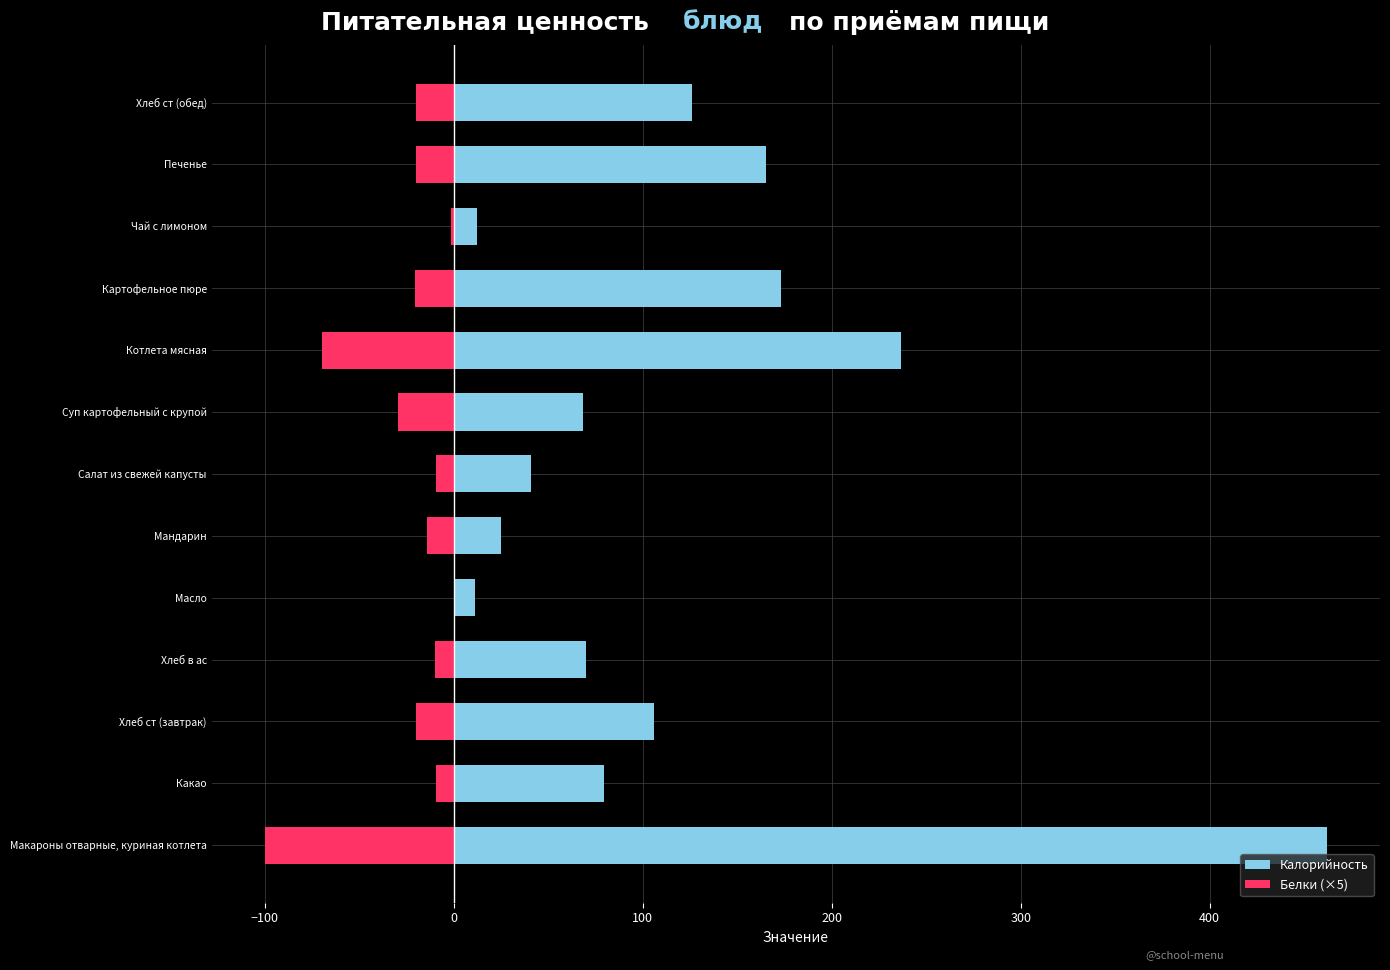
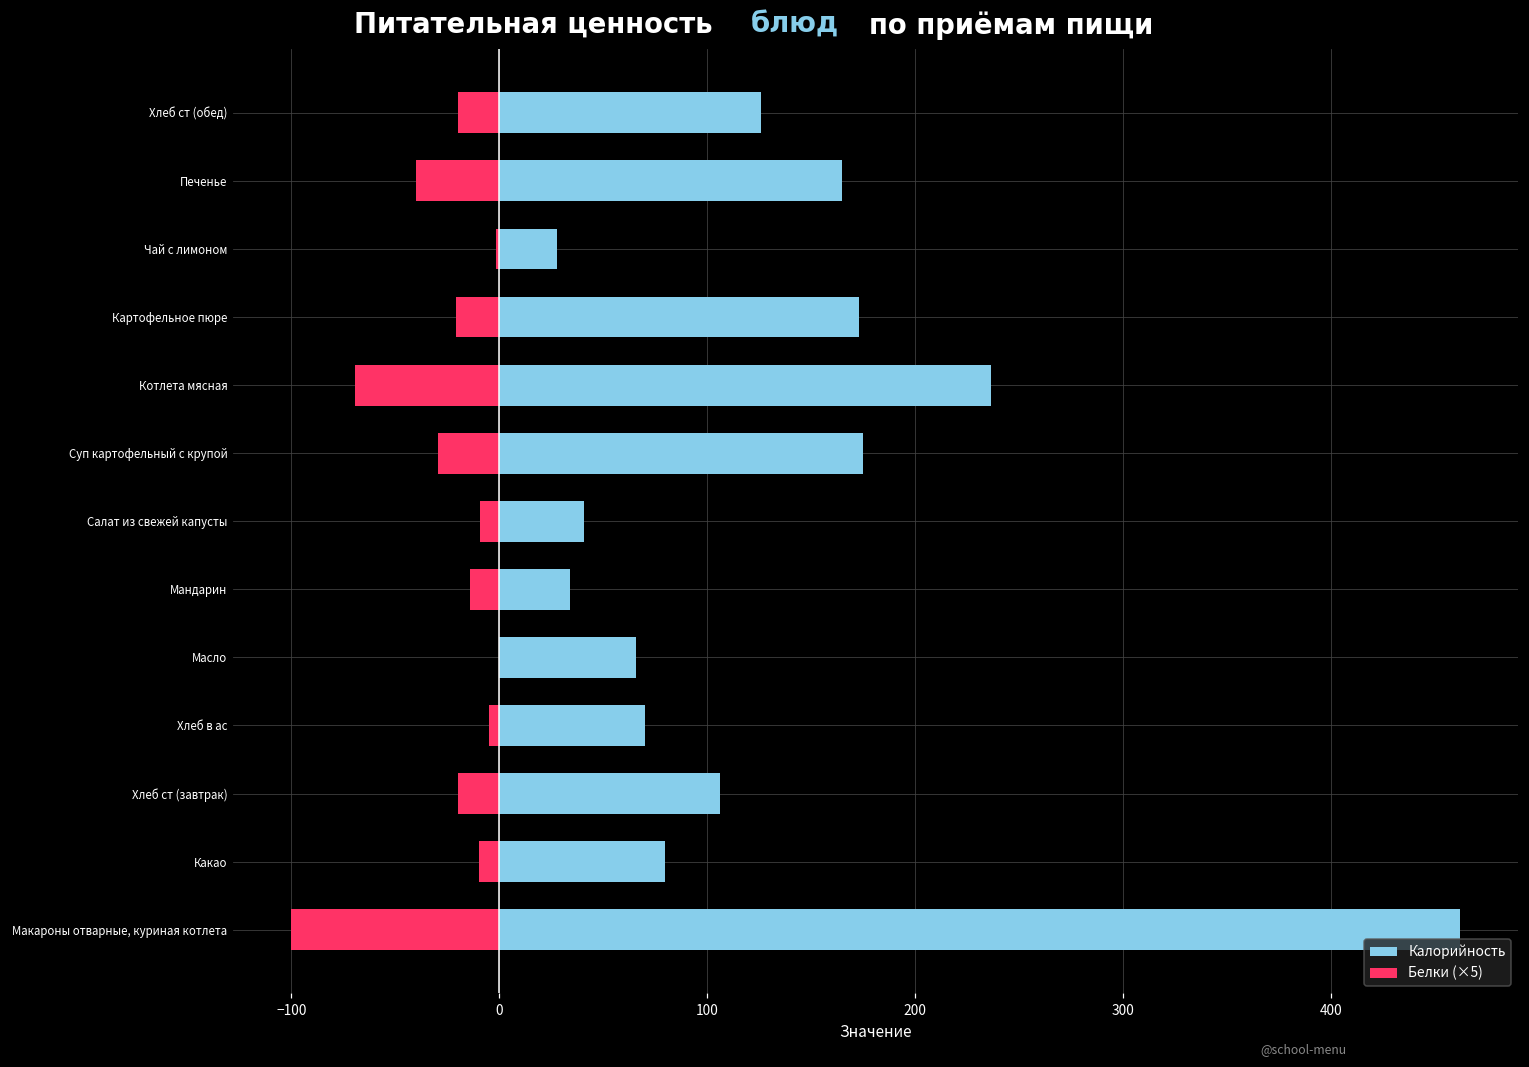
Белки (×5), Печенье: -20 -> -40
Калорийность, Чай с лимоном: 13 -> 28
Калорийность, Суп картофельный с крупой: 68 -> 175
Калорийность, Мандарин: 25 -> 34
Калорийность, Масло: 11 -> 66
Белки (×5), Хлеб в ас: -10 -> -5
